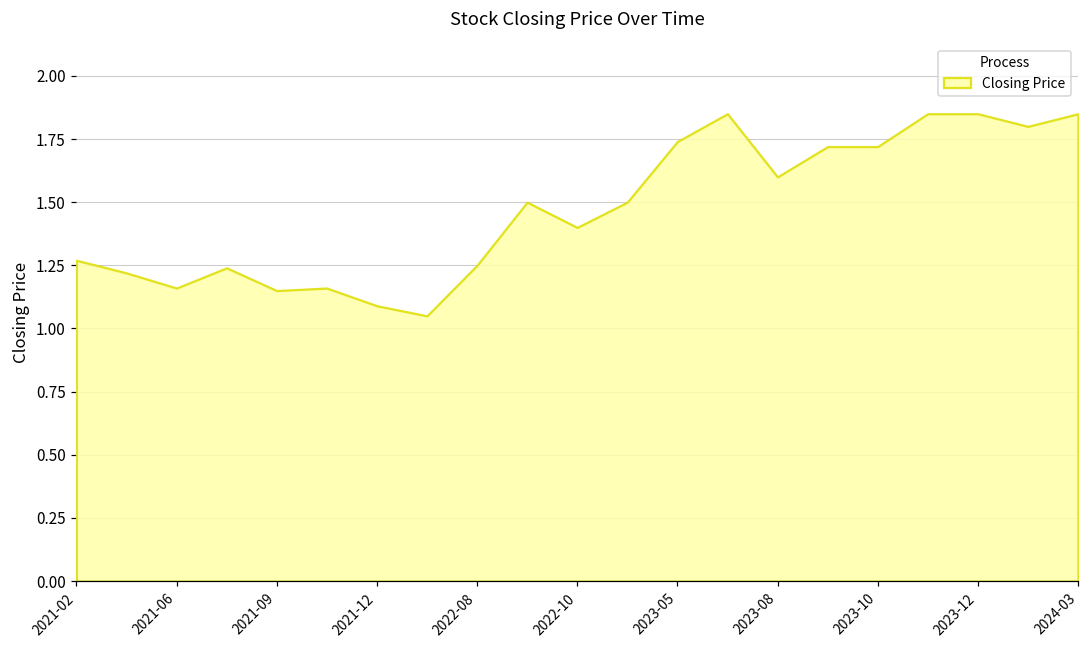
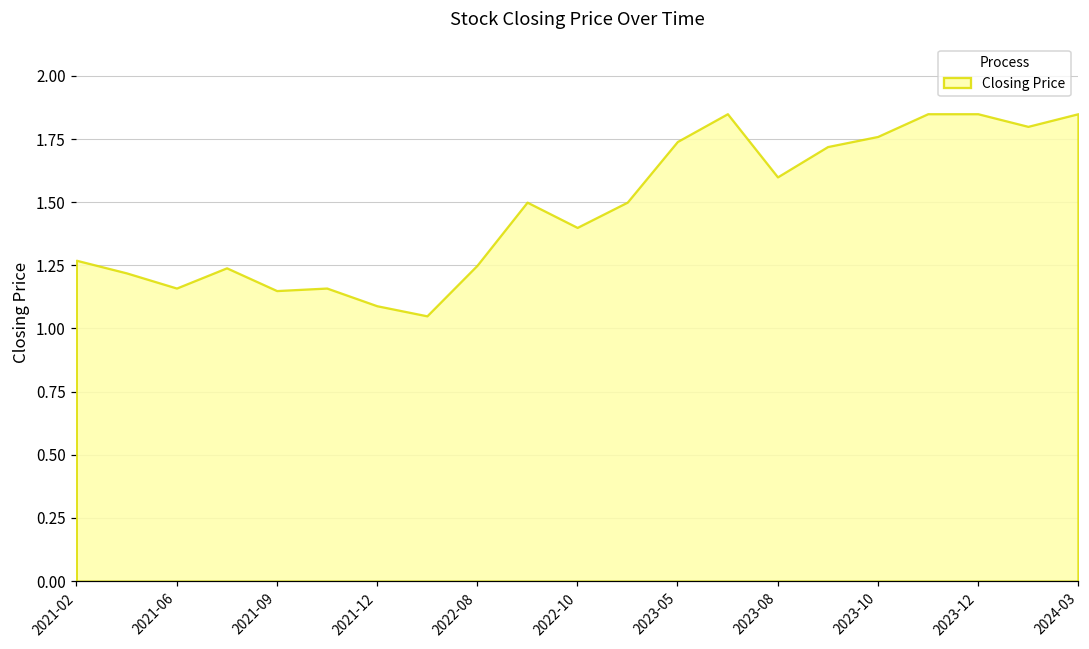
2023-10: 1.72 -> 1.76
